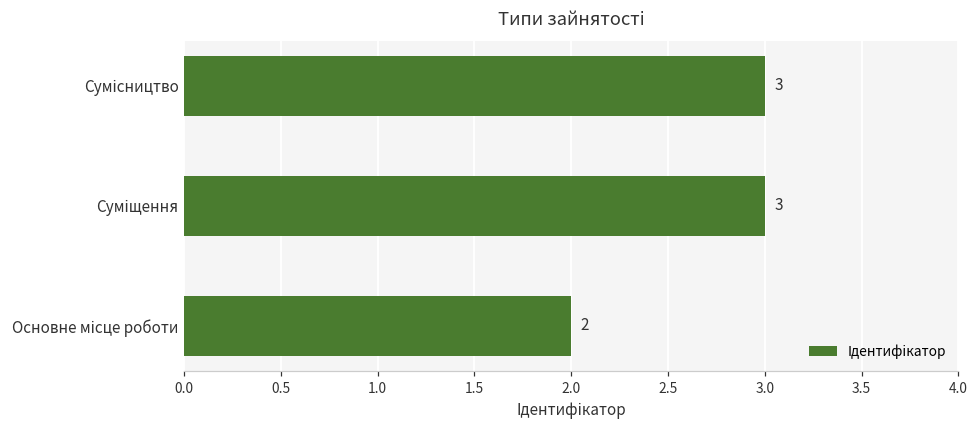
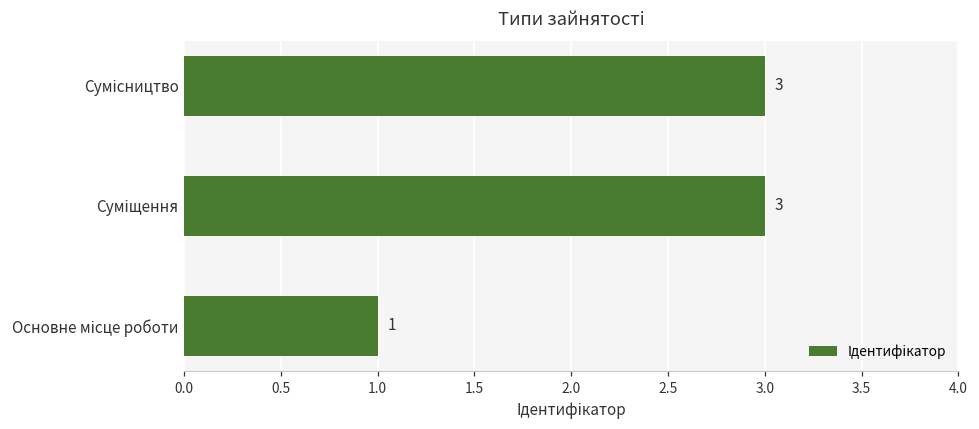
Основне місце роботи: 2 -> 1
